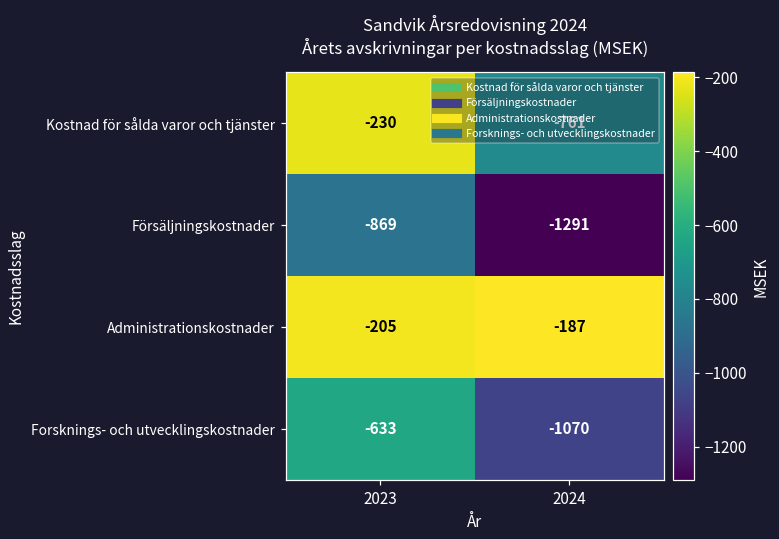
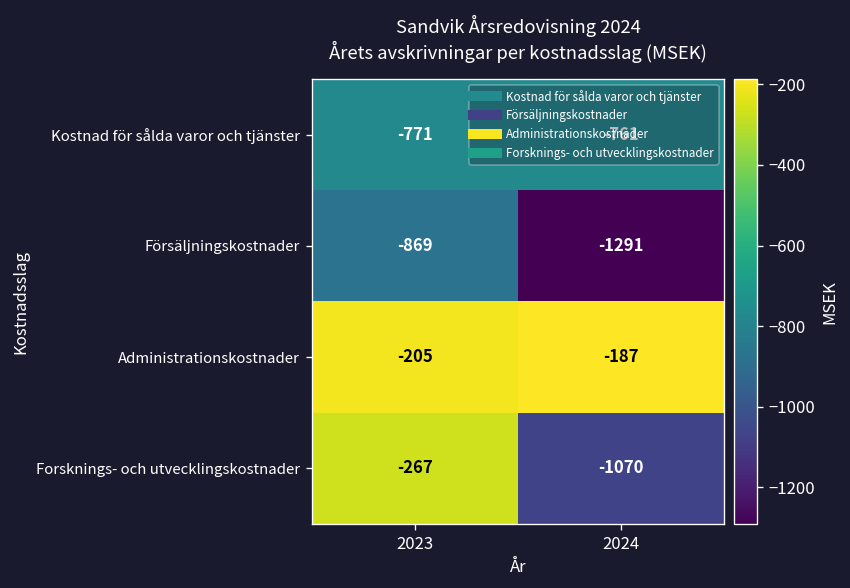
Kostnad för sålda varor och tjänster, 2023: -230 -> -771
Forsknings- och utvecklingskostnader, 2023: -633 -> -267
